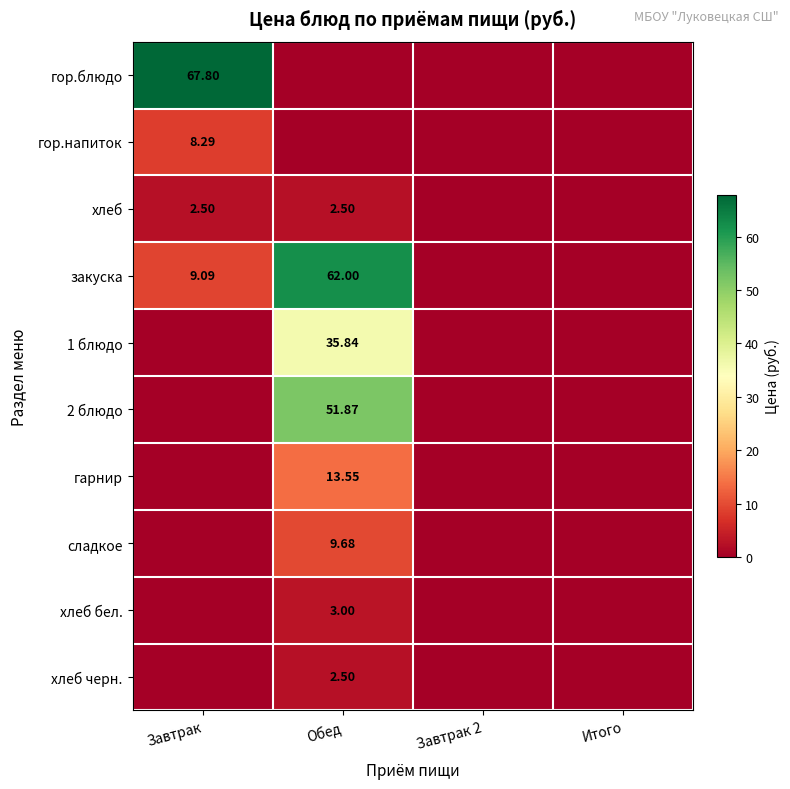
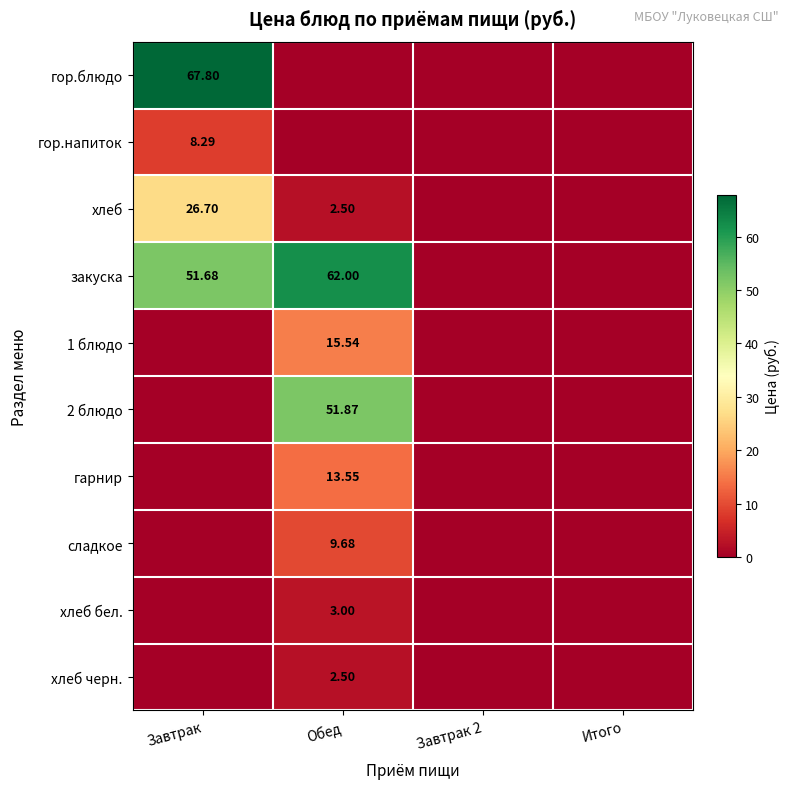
хлеб, Завтрак: 2.50 -> 26.70
закуска, Завтрак: 9.09 -> 51.68
1 блюдо, Обед: 35.84 -> 15.54
